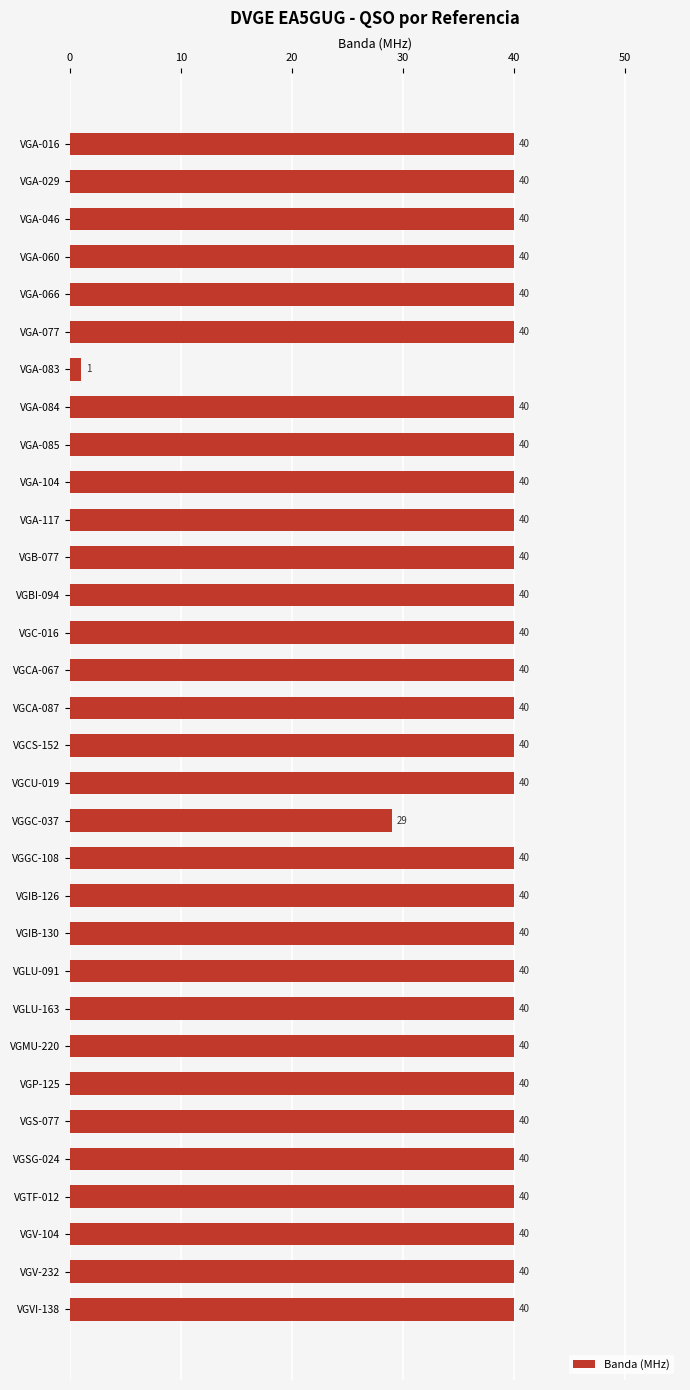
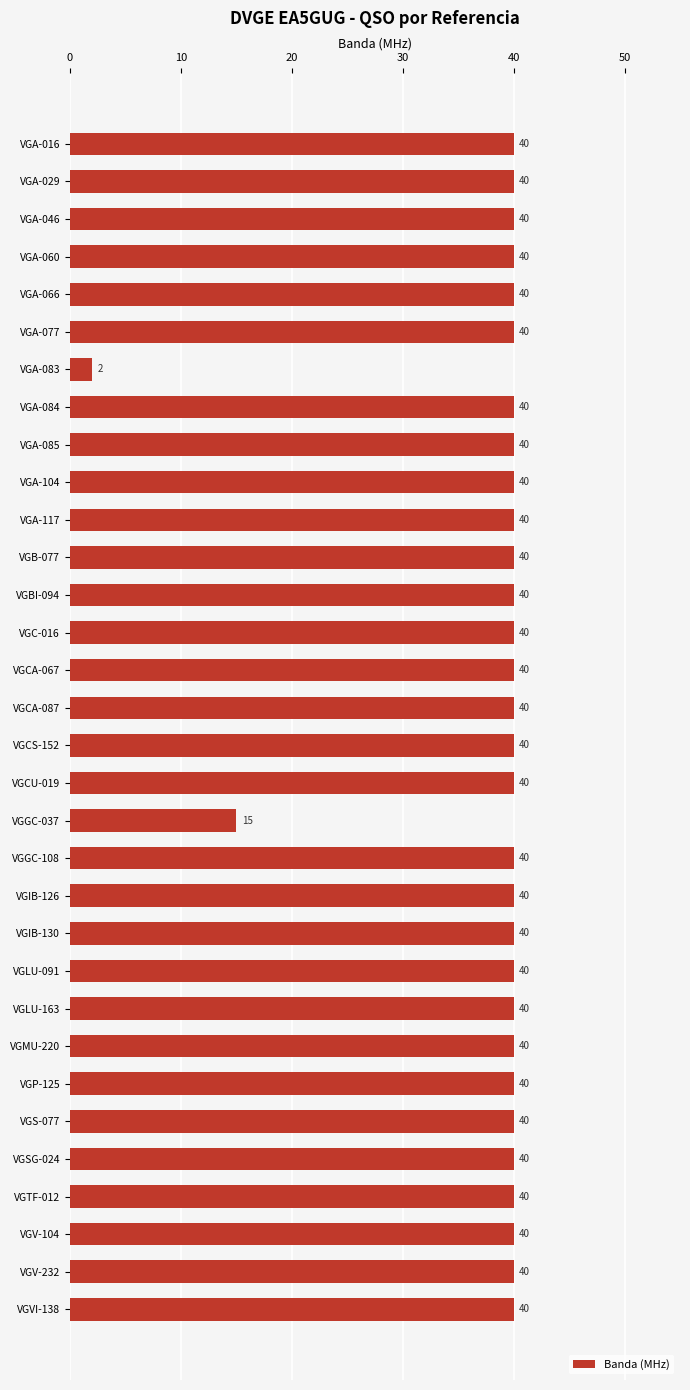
VGA-083: 1 -> 2
VGGC-037: 29 -> 15
